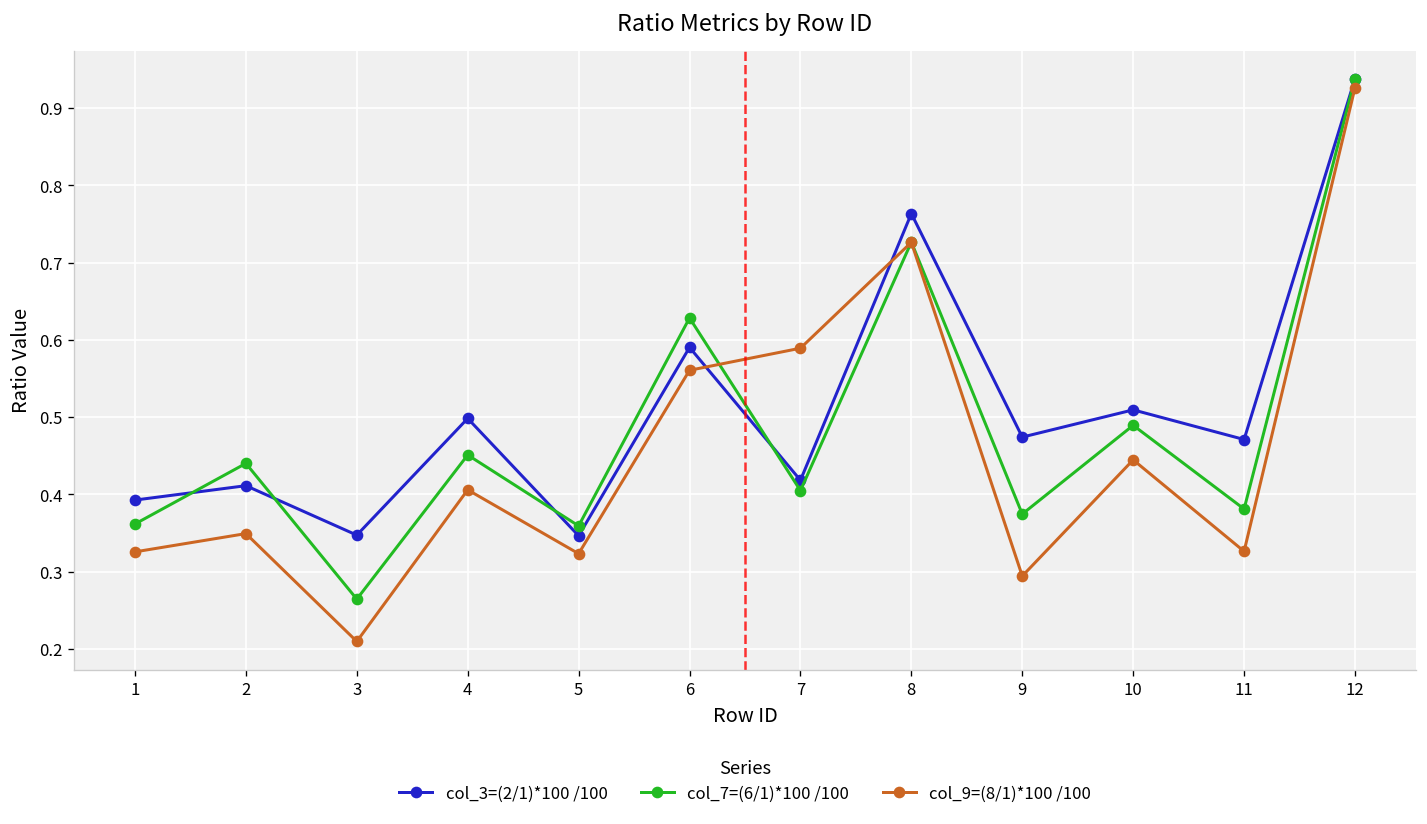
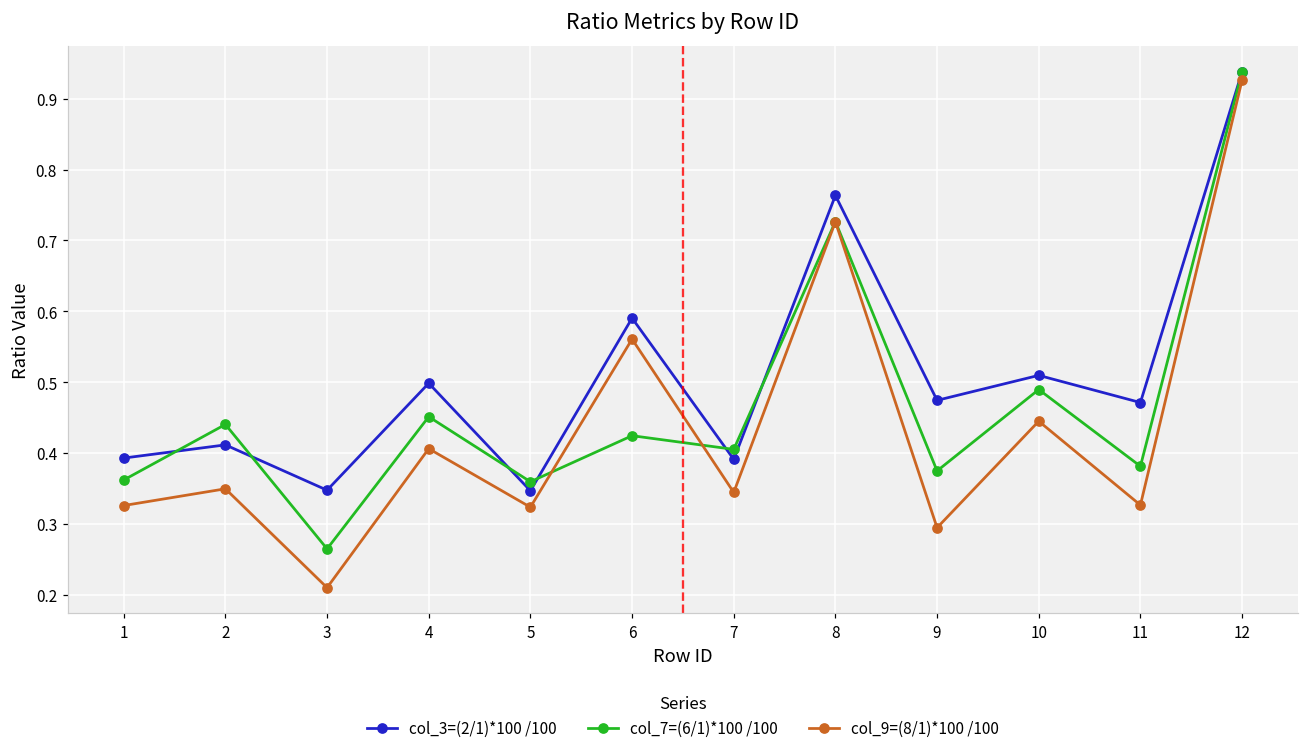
col_7=(6/1)*100 /100, 6: 0.63 -> 0.42
col_3=(2/1)*100 /100, 7: 0.42 -> 0.39
col_9=(8/1)*100 /100, 7: 0.59 -> 0.34
